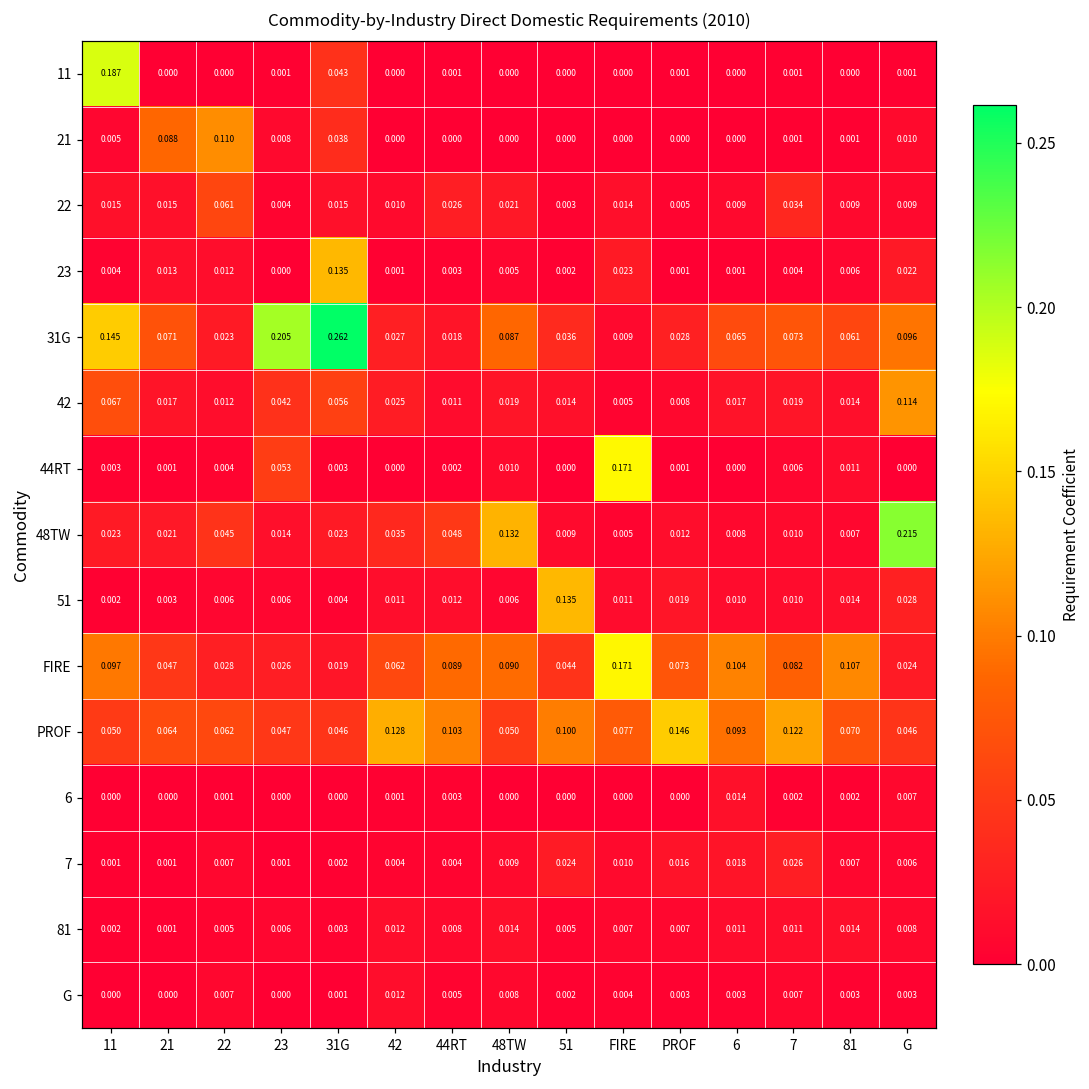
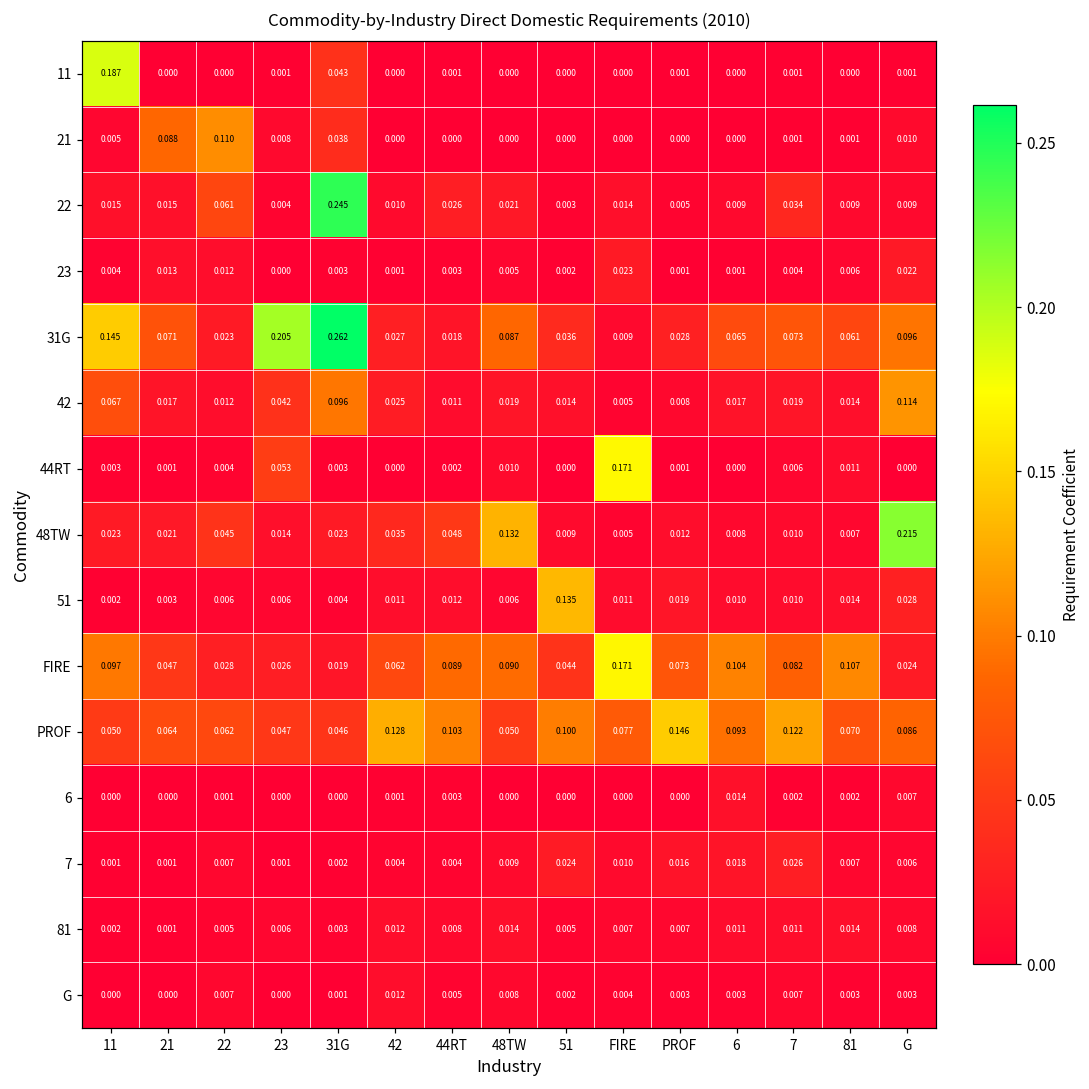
22, 31G: 0.015 -> 0.245
23, 31G: 0.135 -> 0.003
42, 31G: 0.056 -> 0.096
PROF, G: 0.046 -> 0.086
